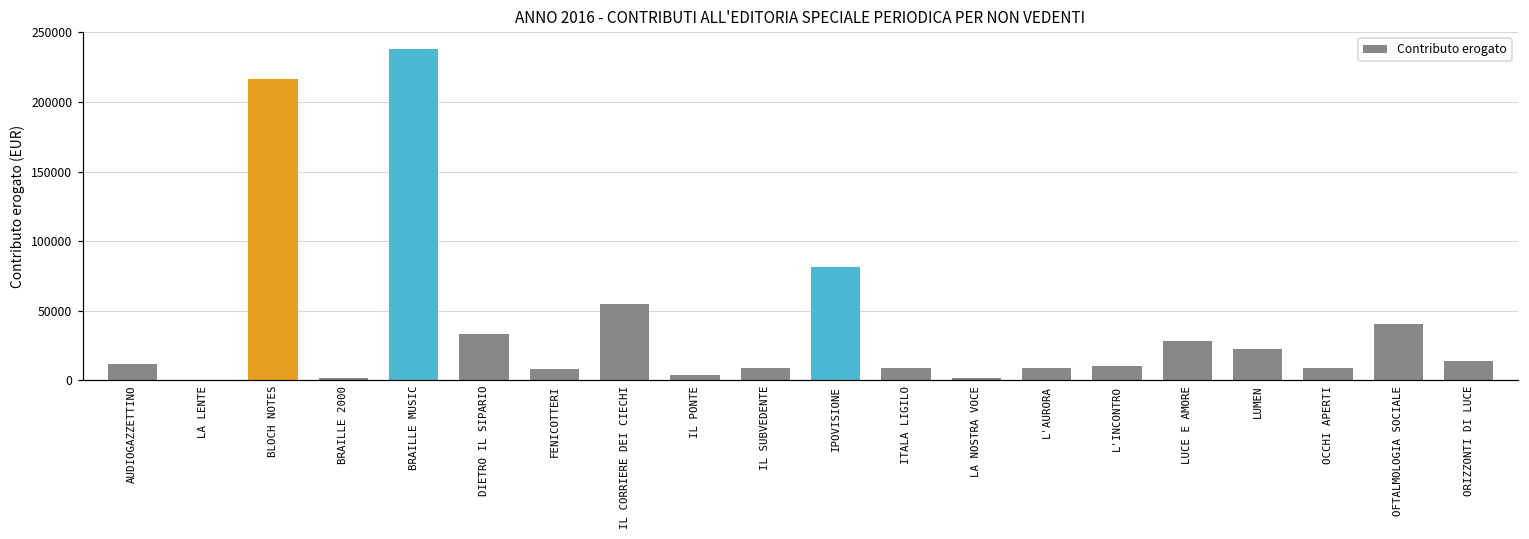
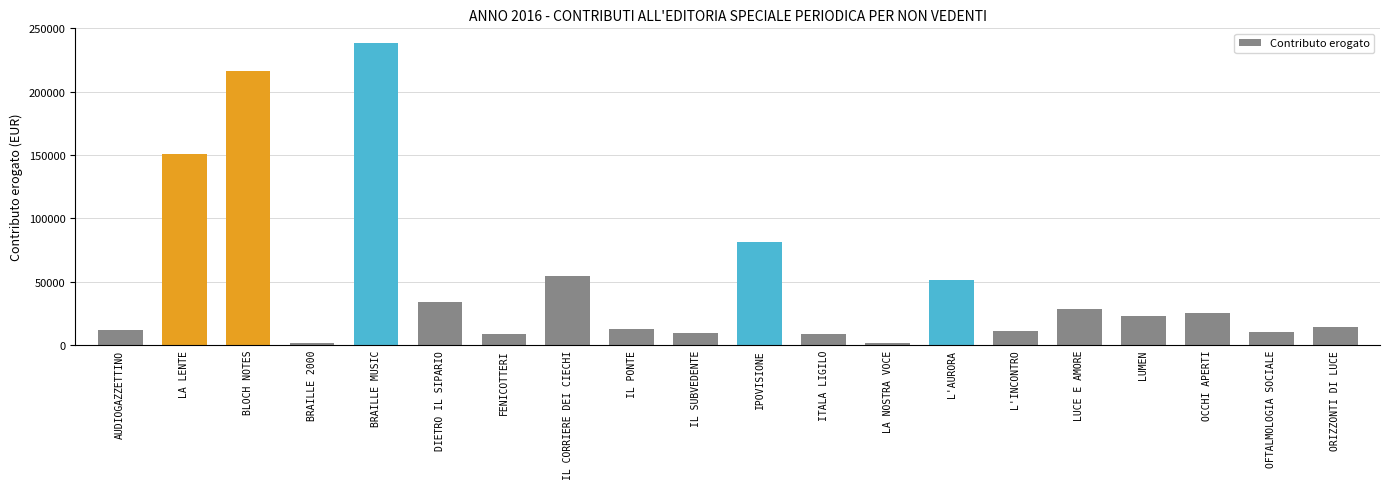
LA LENTE: 0 -> 151000
IL PONTE: 4000 -> 13000
L'AURORA: 9000 -> 51000
OCCHI APERTI: 9000 -> 25000
OFTALMOLOGIA SOCIALE: 41000 -> 10000
